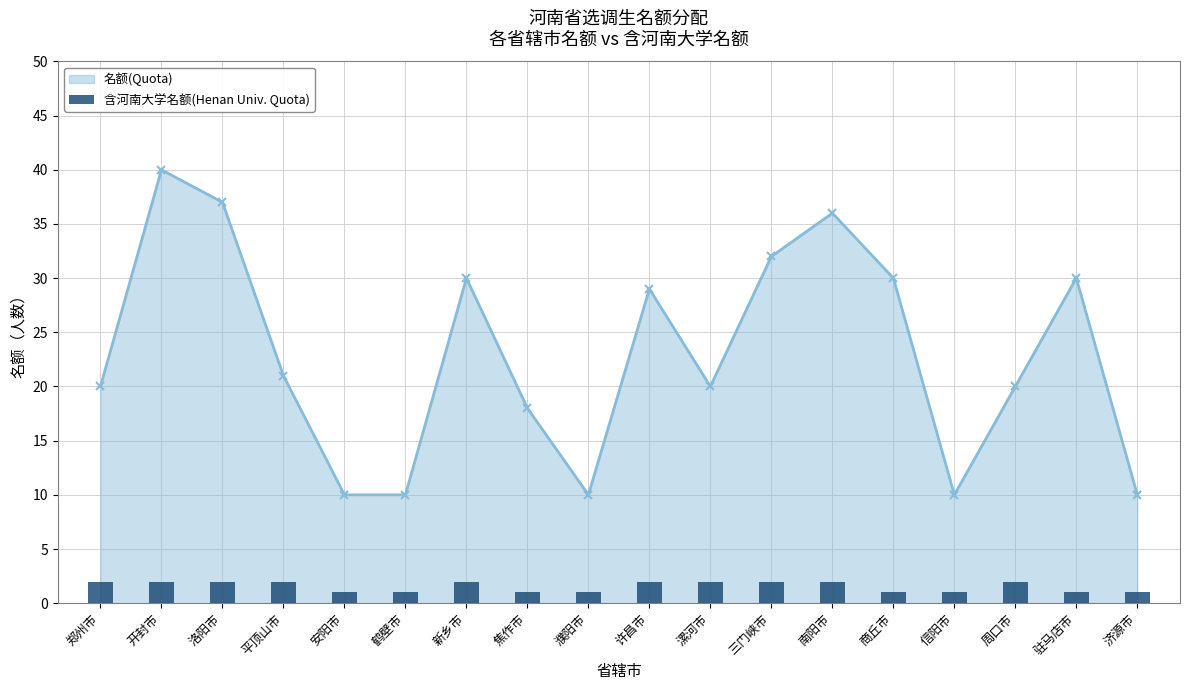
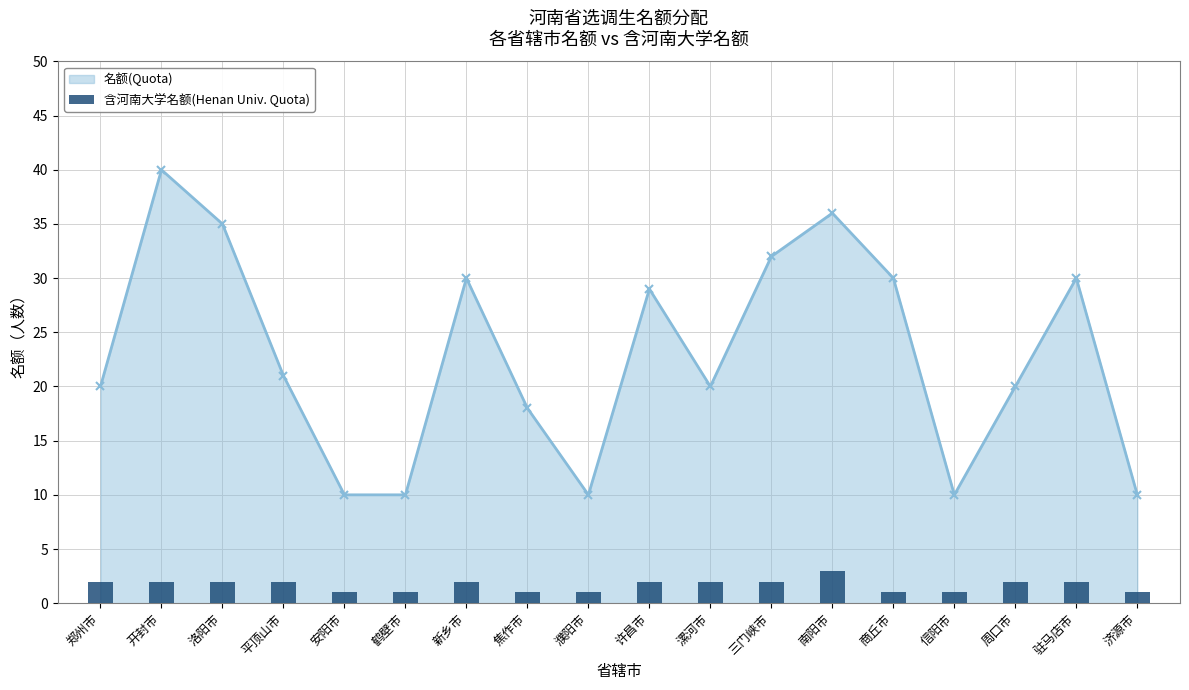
名额(Quota), 洛阳市: 37 -> 35
含河南大学名额(Henan Univ. Quota), 南阳市: 2 -> 3
含河南大学名额(Henan Univ. Quota), 驻马店市: 1 -> 2
